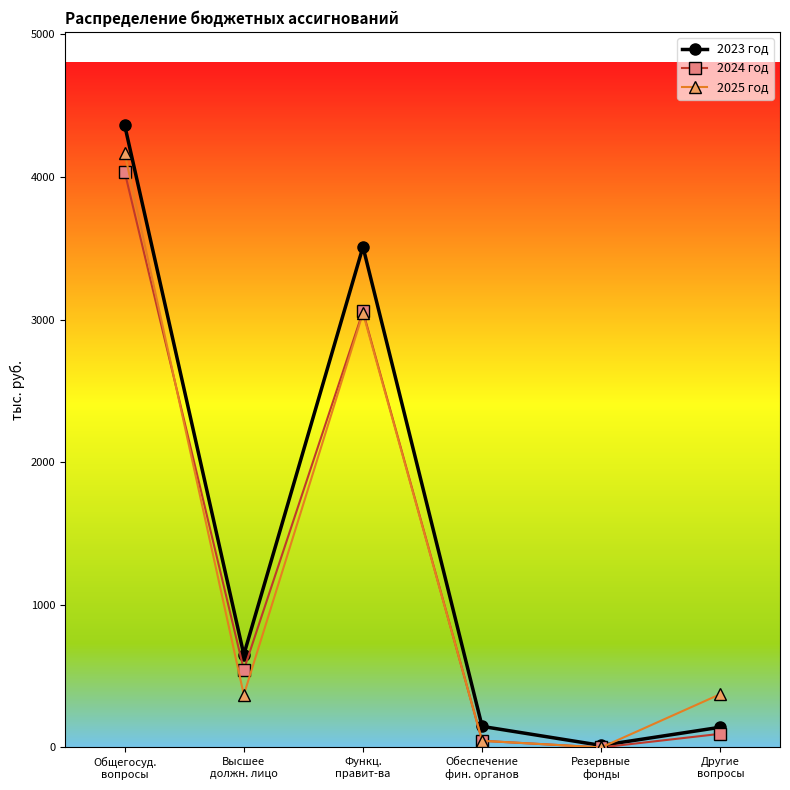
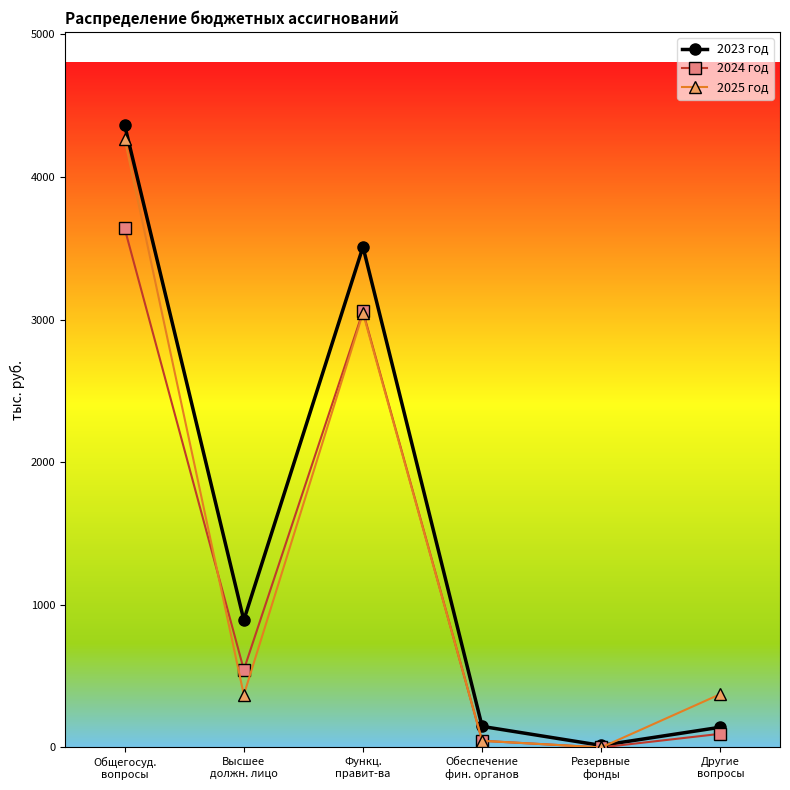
2024 год, Общегосуд. вопросы: 4040 -> 3640
2025 год, Общегосуд. вопросы: 4170 -> 4270
2023 год, Высшее должн. лицо: 650 -> 890
